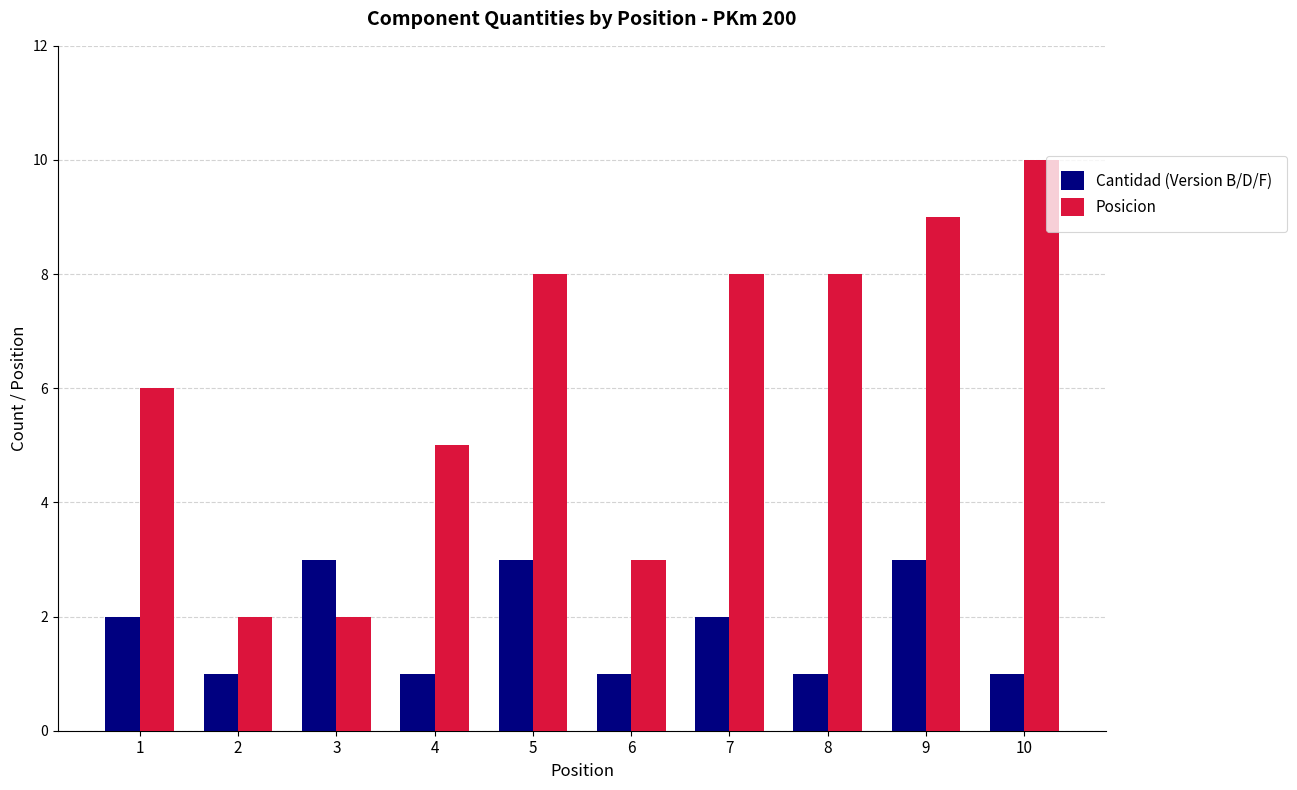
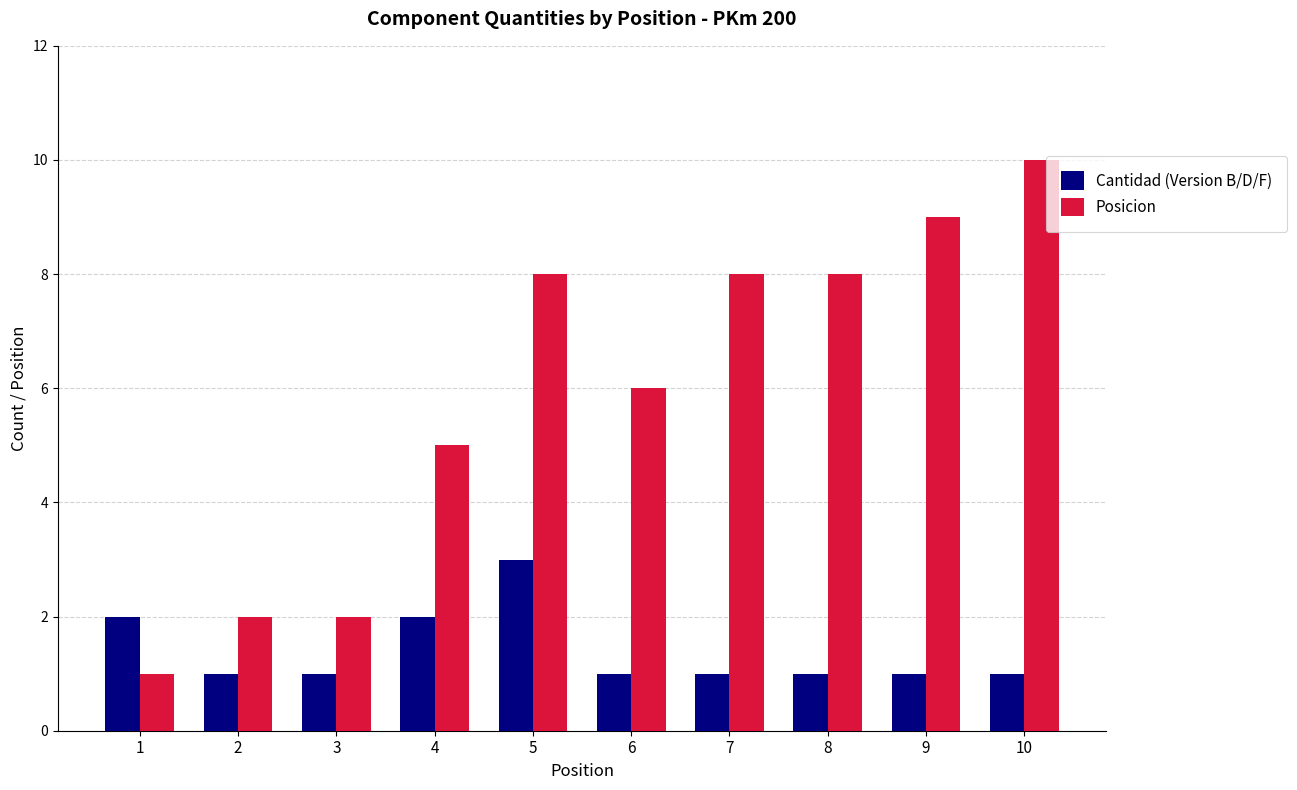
Posicion, 1: 6 -> 1
Cantidad (Version B/D/F), 3: 3 -> 1
Cantidad (Version B/D/F), 4: 1 -> 2
Posicion, 6: 3 -> 6
Cantidad (Version B/D/F), 7: 2 -> 1
Cantidad (Version B/D/F), 9: 3 -> 1
